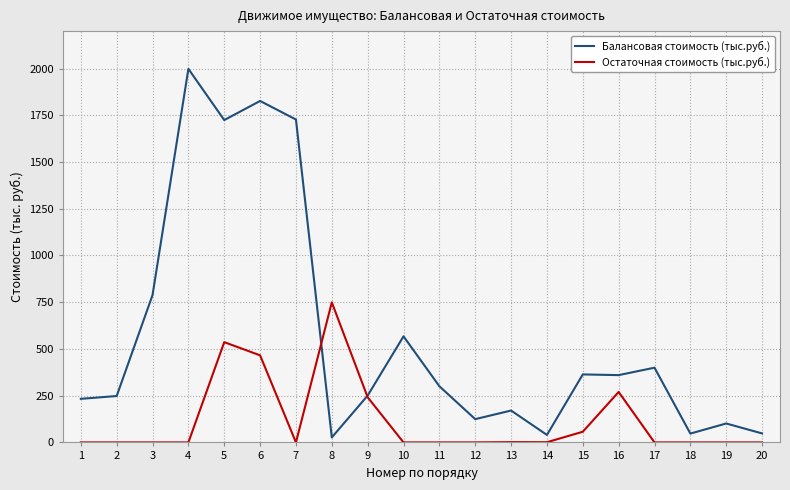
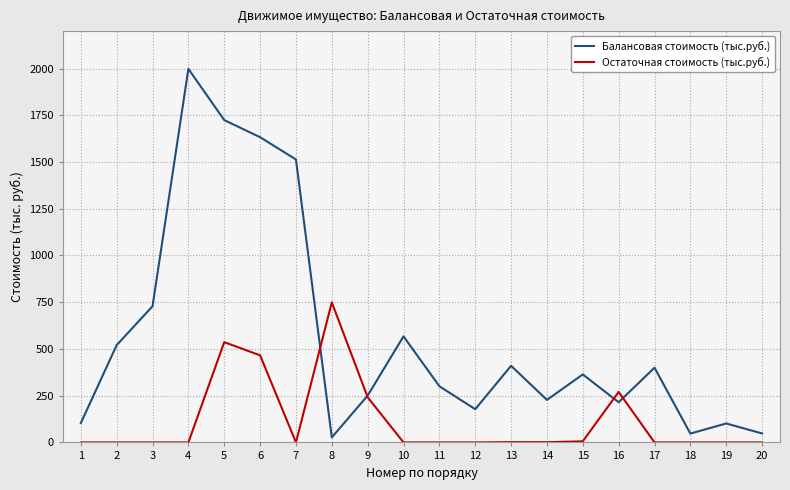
Балансовая стоимость (тыс.руб.), 1: 230 -> 100
Балансовая стоимость (тыс.руб.), 2: 250 -> 520
Балансовая стоимость (тыс.руб.), 3: 790 -> 730
Балансовая стоимость (тыс.руб.), 6: 1830 -> 1630
Балансовая стоимость (тыс.руб.), 7: 1730 -> 1510
Балансовая стоимость (тыс.руб.), 12: 120 -> 180
Балансовая стоимость (тыс.руб.), 13: 170 -> 410
Балансовая стоимость (тыс.руб.), 14: 40 -> 230
Остаточная стоимость (тыс.руб.), 15: 60 -> 10
Балансовая стоимость (тыс.руб.), 16: 360 -> 220
